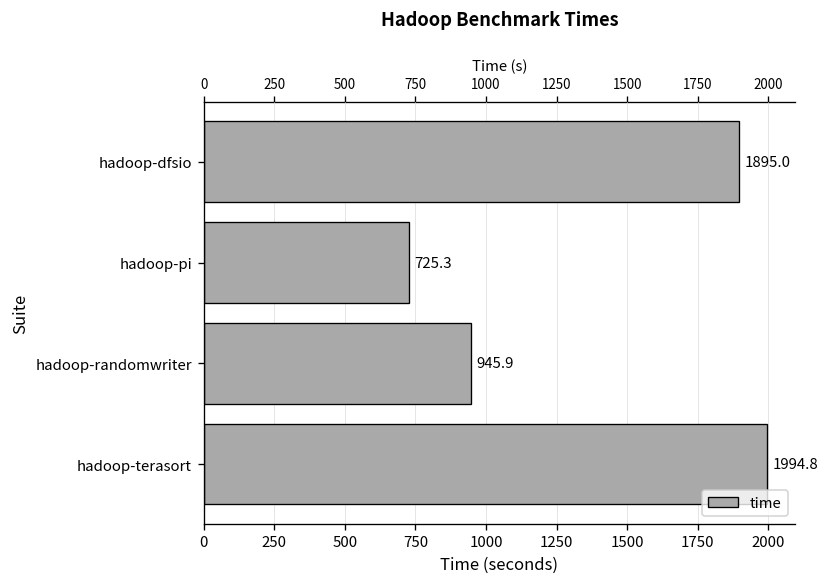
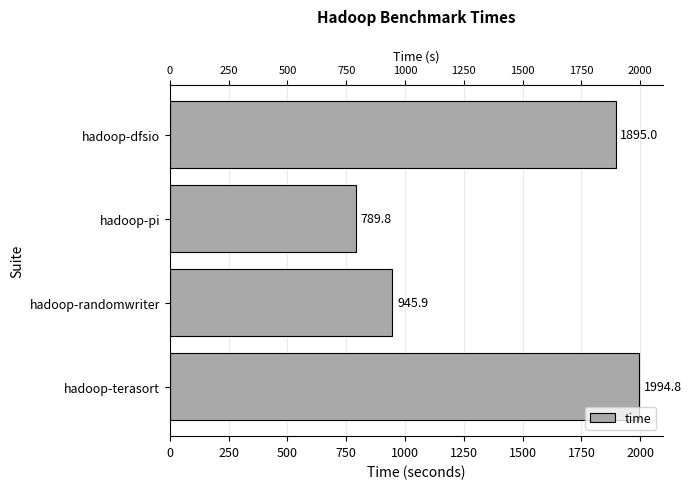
hadoop-pi: 725.3 -> 789.8
